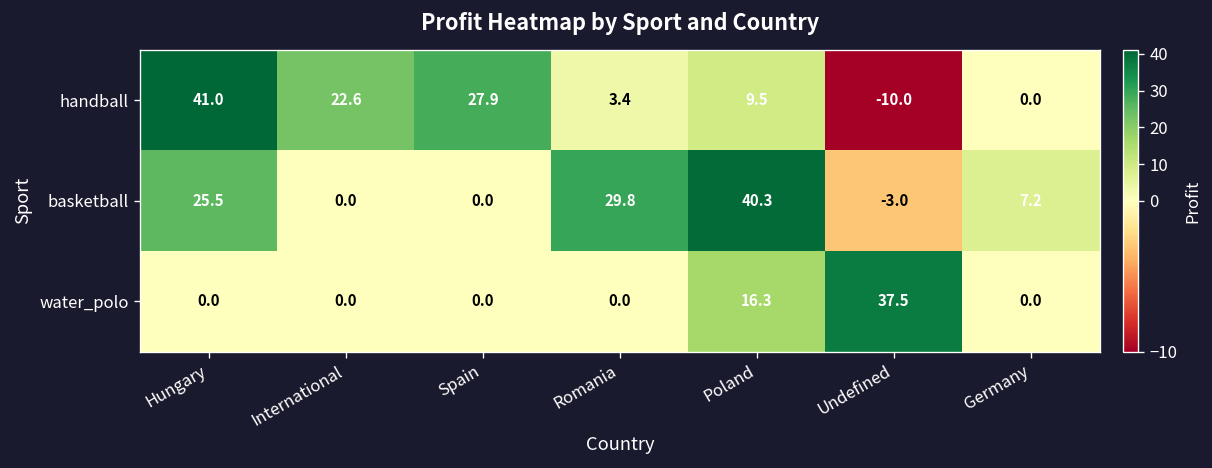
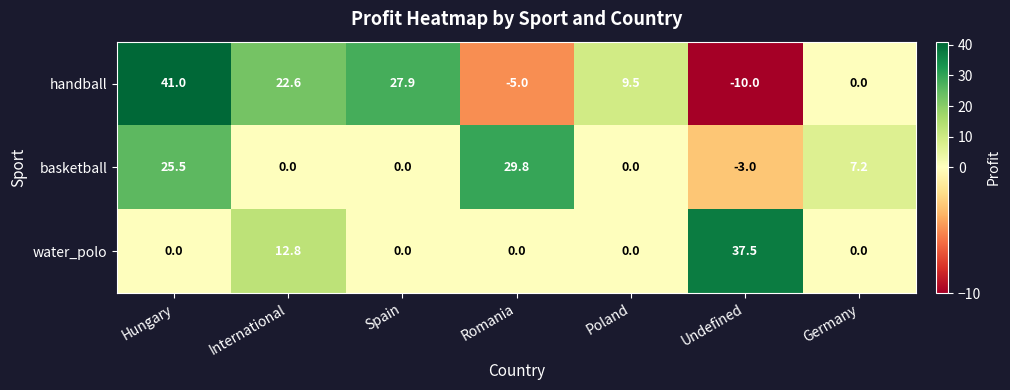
handball, Romania: 3.4 -> -5.0
basketball, Poland: 40.3 -> 0.0
water_polo, International: 0.0 -> 12.8
water_polo, Poland: 16.3 -> 0.0
